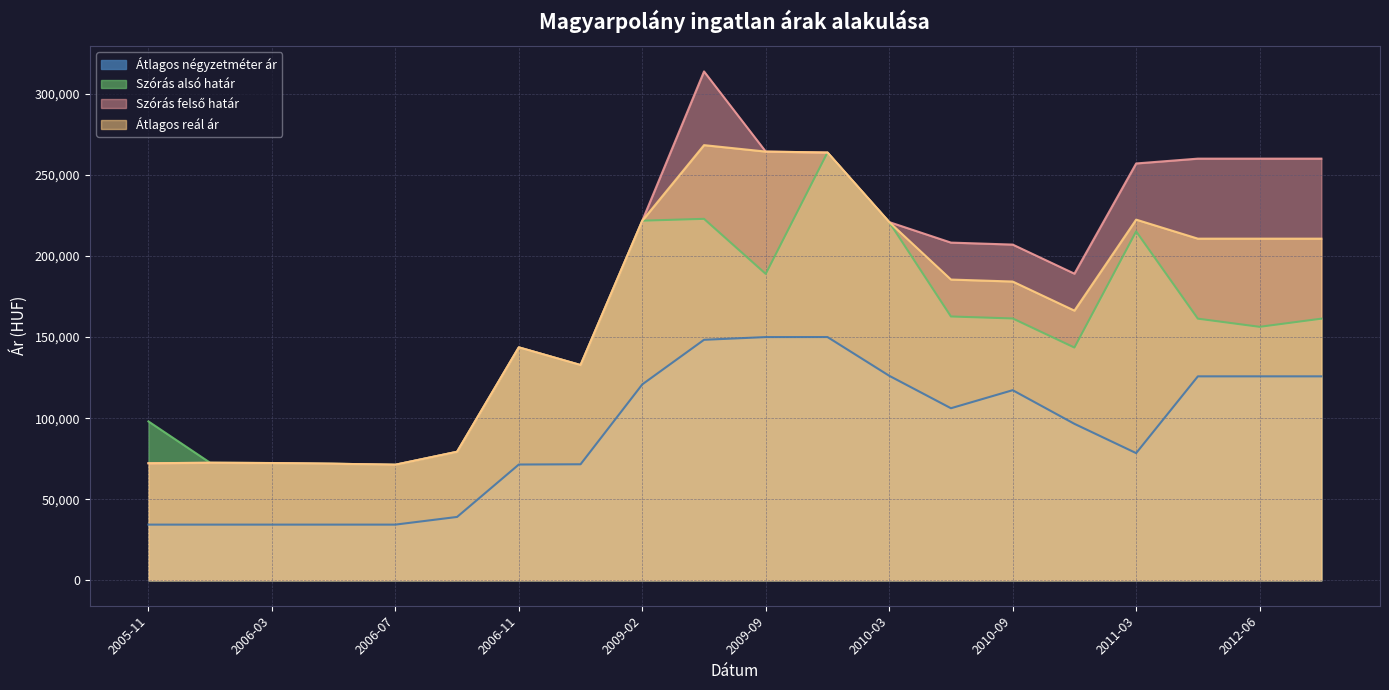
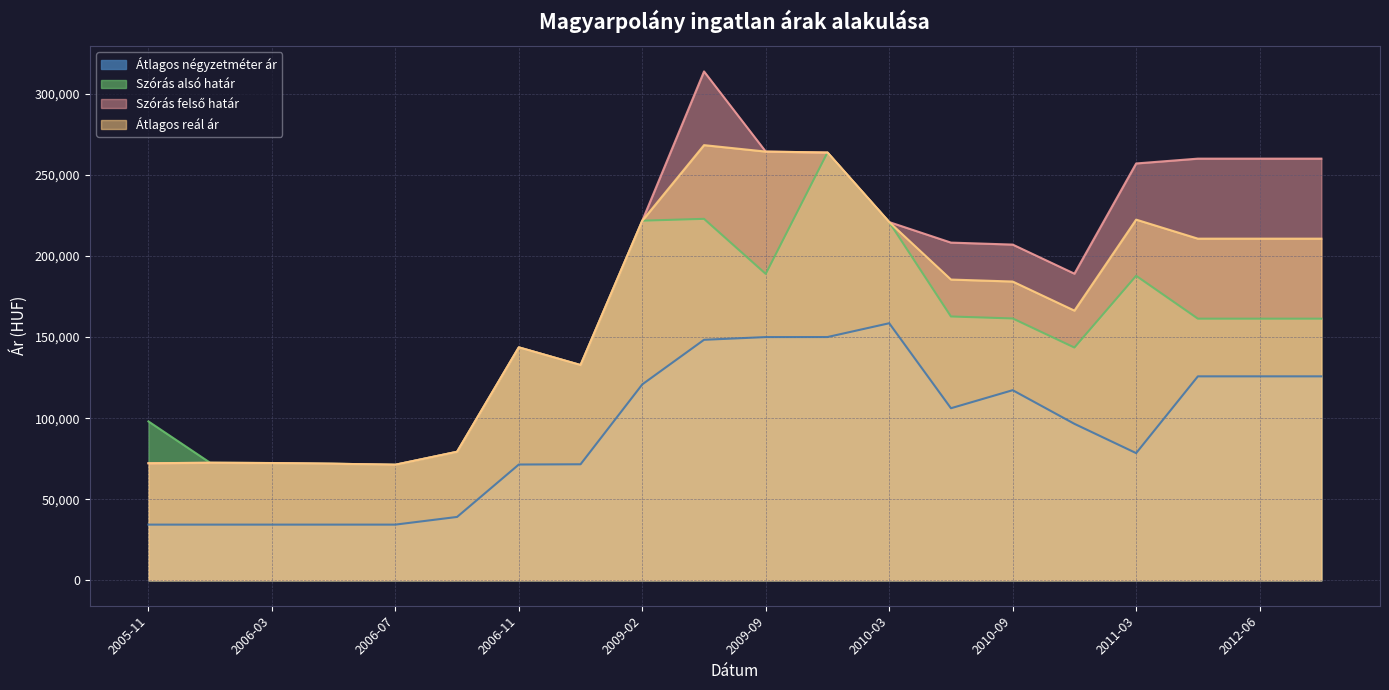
Átlagos négyzetméter ár, 2010-03: 126,000 -> 159,000
Szórás alsó határ, 2011-03: 215,000 -> 188,000
Szórás alsó határ, 2012-06: 156,000 -> 161,000
